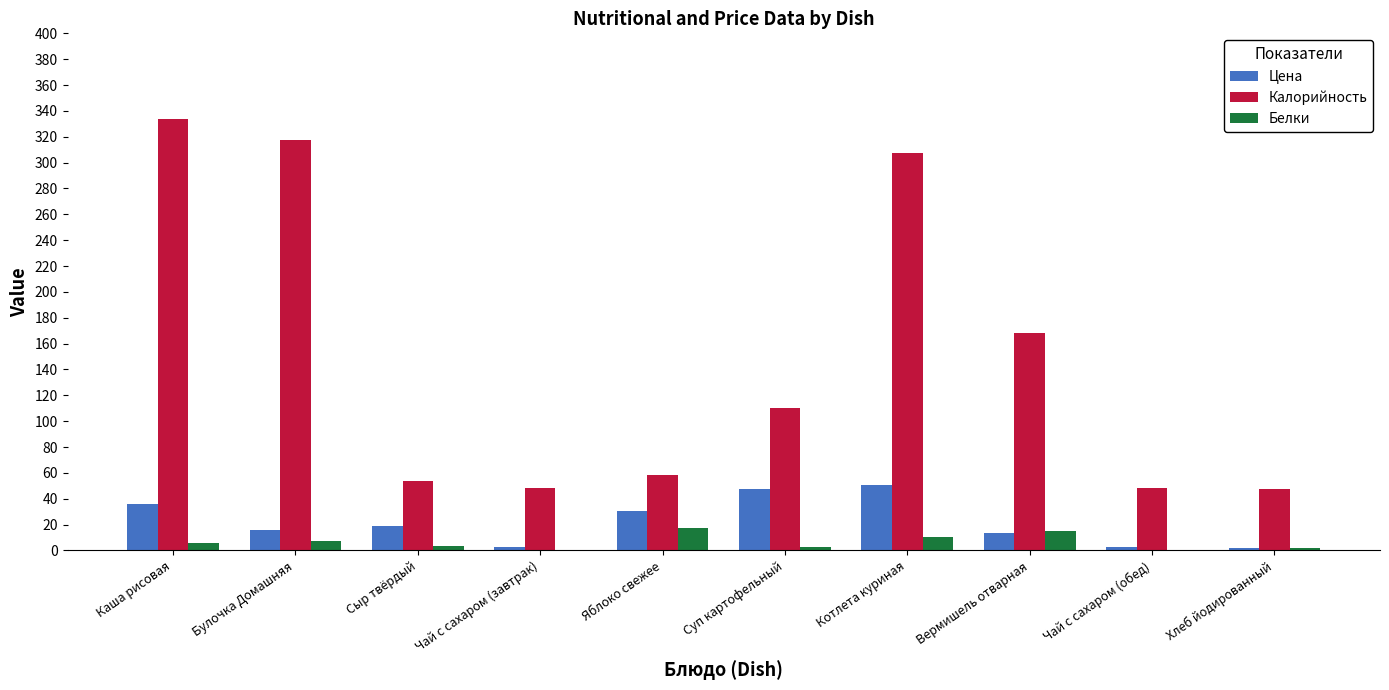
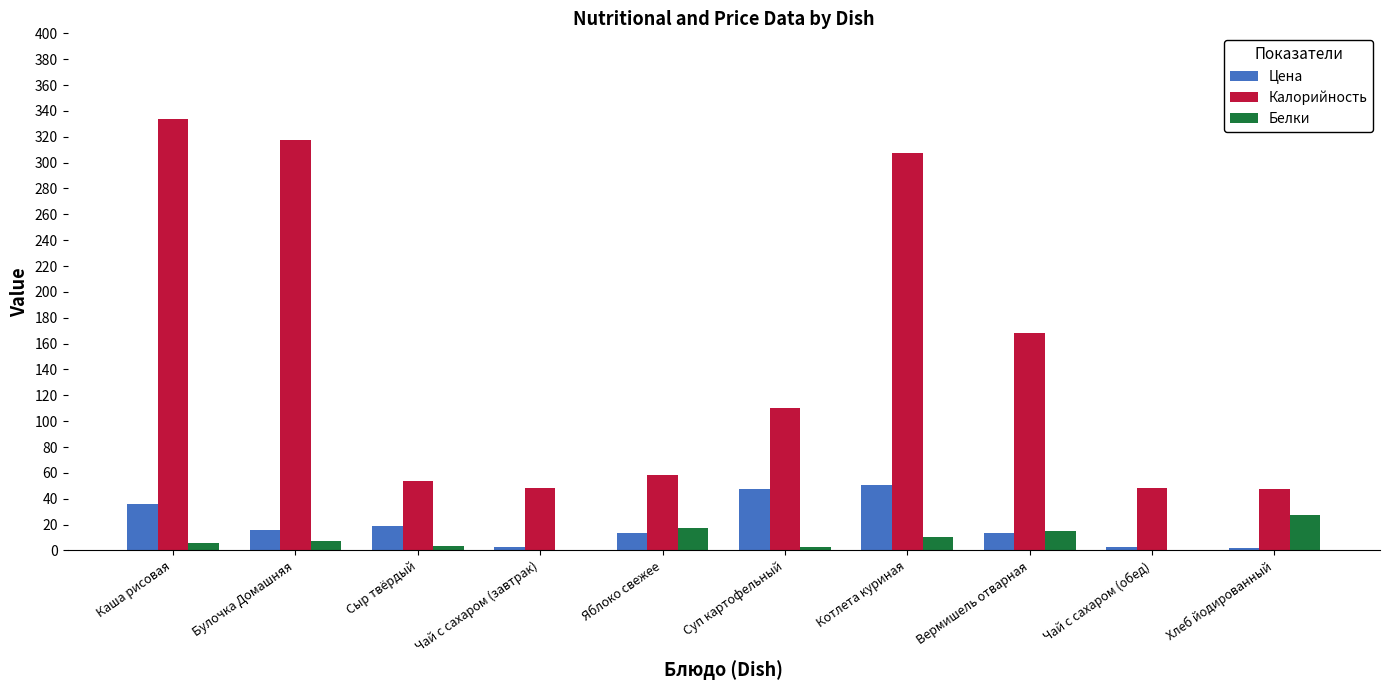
Цена, Яблоко свежее: 30 -> 14
Белки, Хлеб йодированный: 2 -> 27
